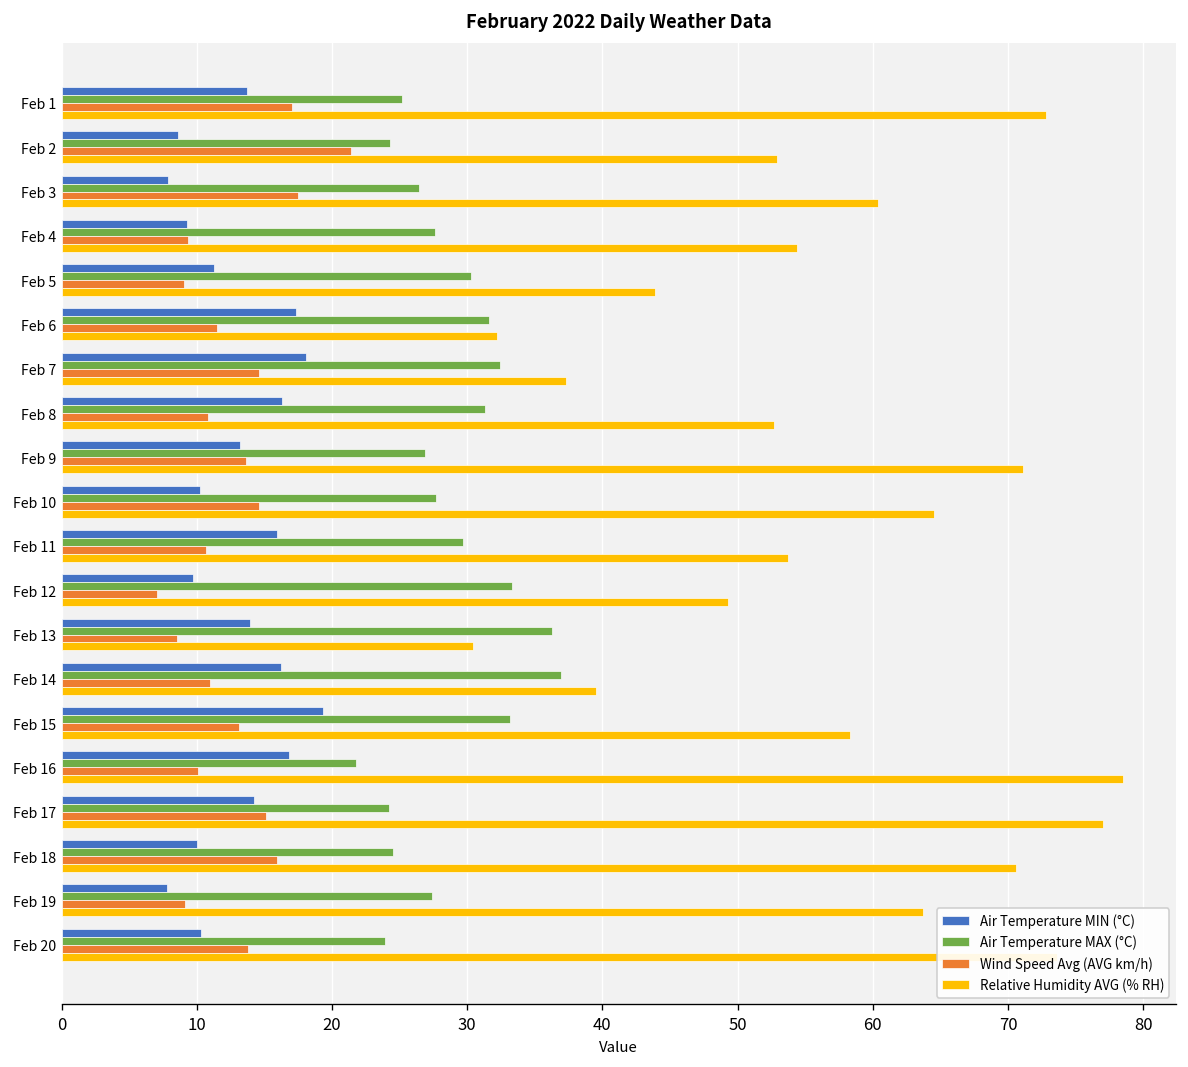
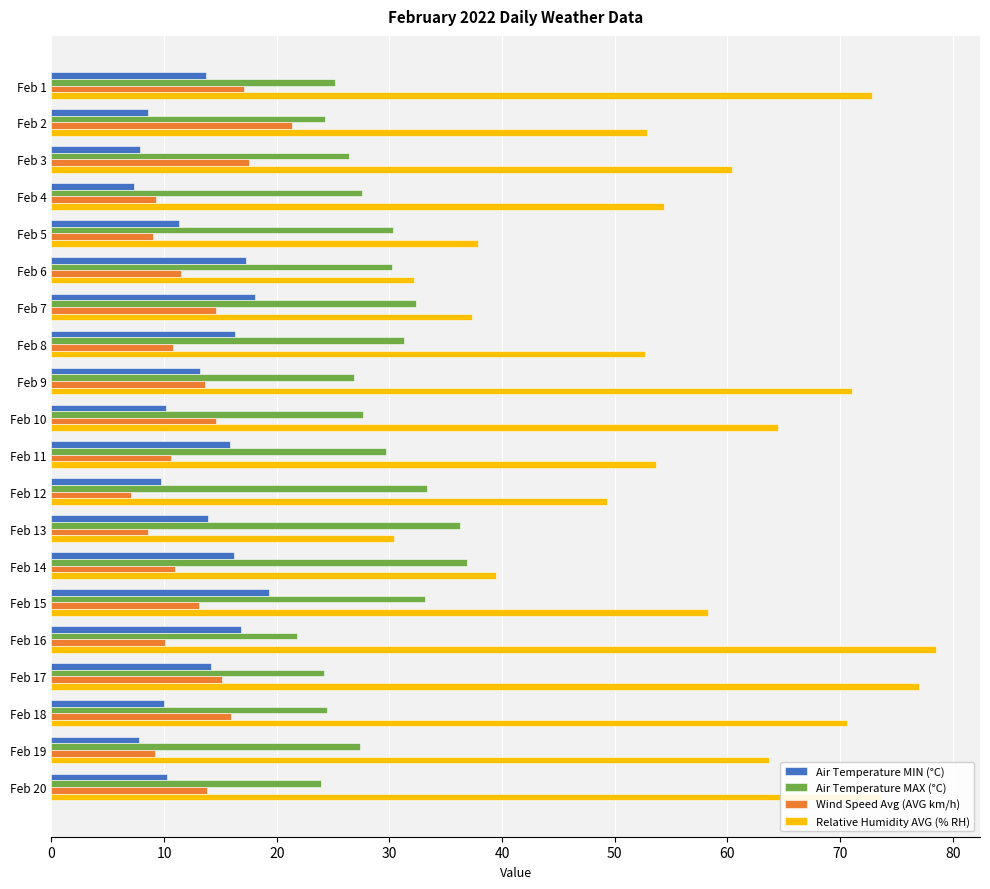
Air Temperature MIN (°C), Feb 4: 9.3 -> 7.3
Relative Humidity AVG (% RH), Feb 5: 43.9 -> 37.9
Air Temperature MAX (°C), Feb 6: 31.6 -> 30.2
